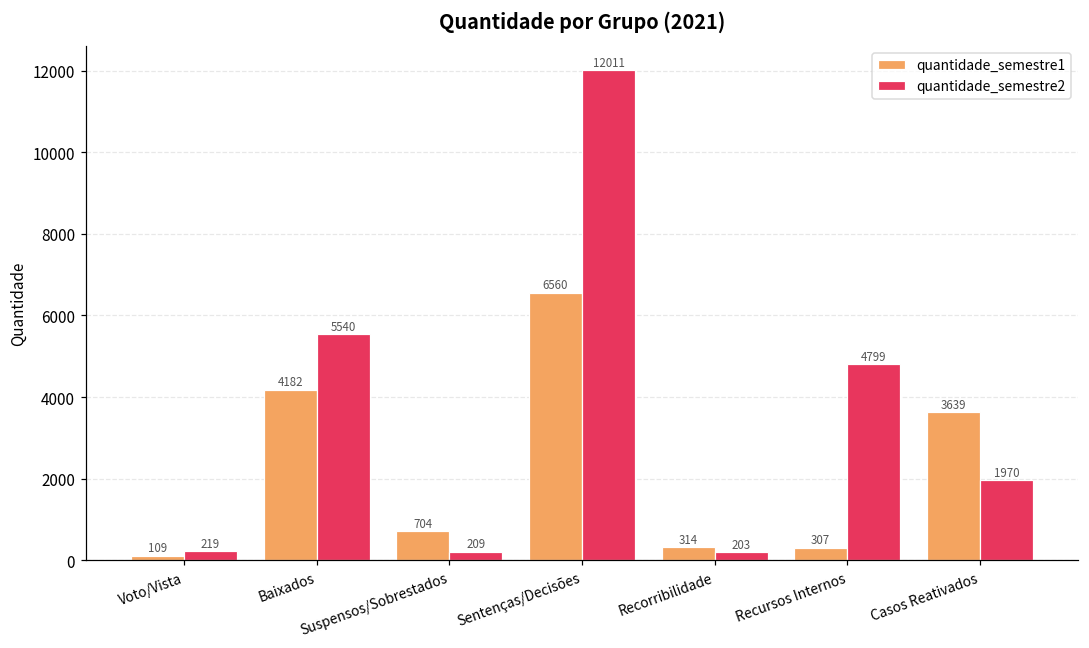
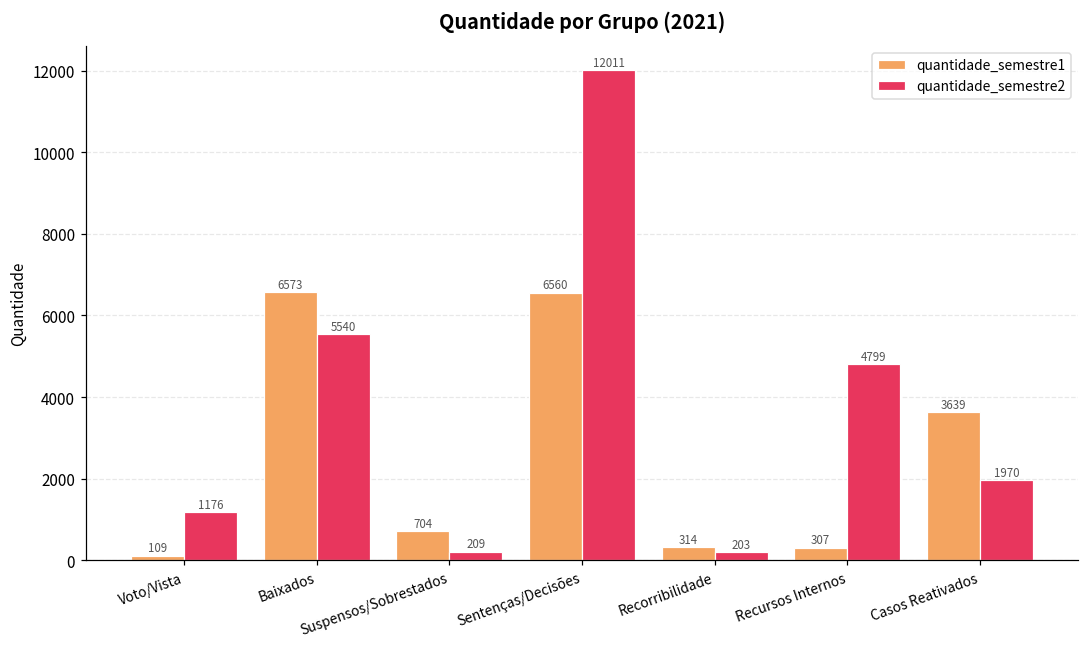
quantidade_semestre2, Voto/Vista: 219 -> 1176
quantidade_semestre1, Baixados: 4182 -> 6573
